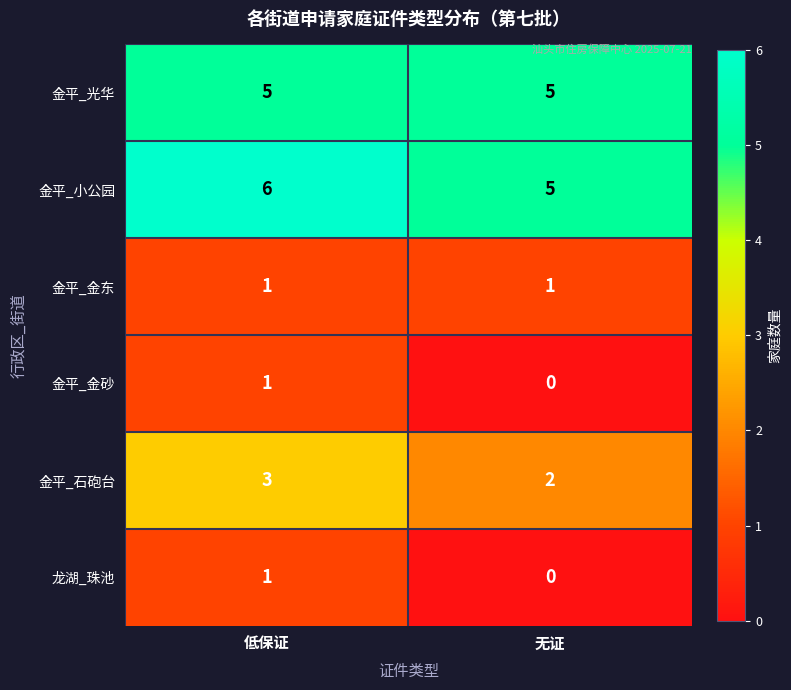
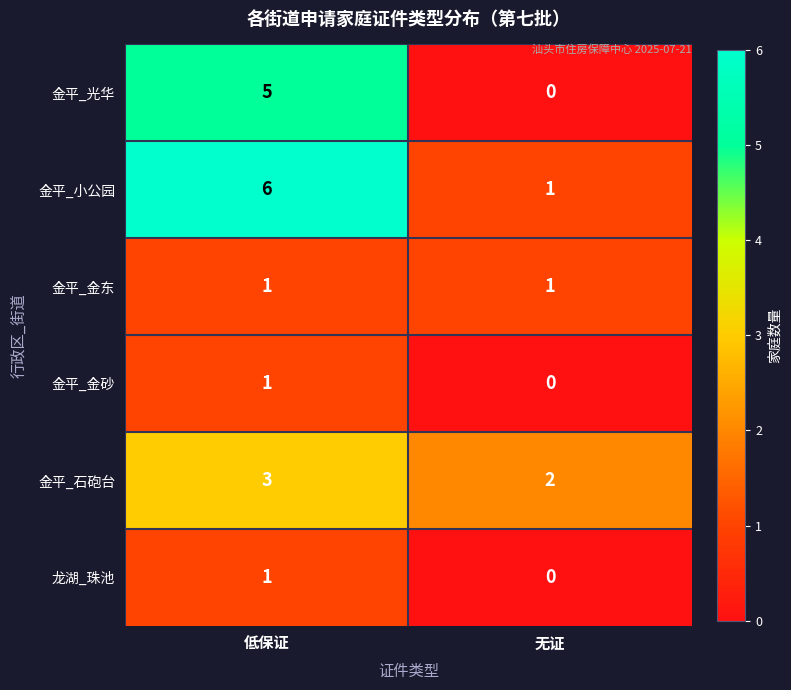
金平_光华, 无证: 5 -> 0
金平_小公园, 无证: 5 -> 1
